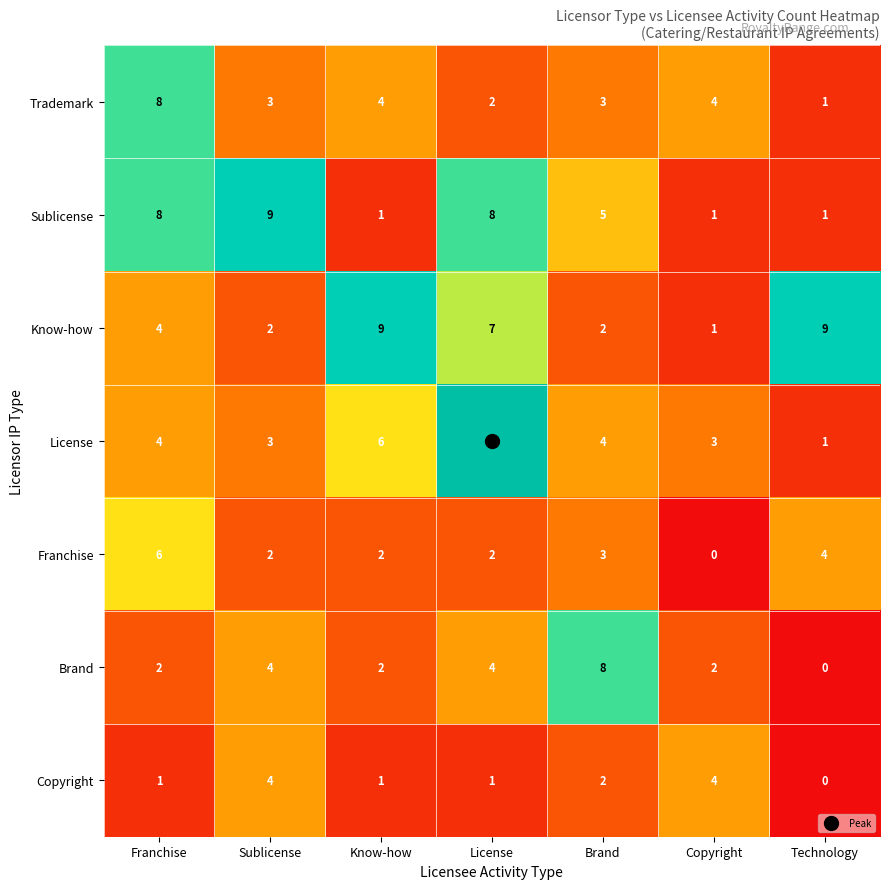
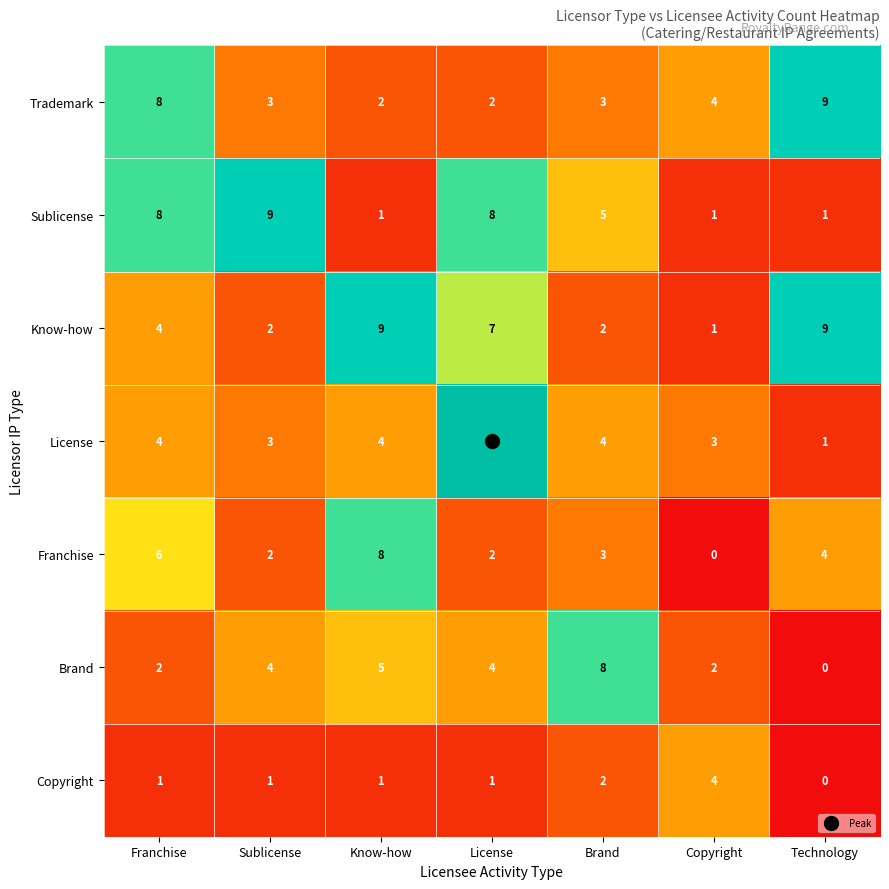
Trademark, Know-how: 4 -> 2
Trademark, Technology: 1 -> 9
License, Know-how: 6 -> 4
Franchise, Know-how: 2 -> 8
Brand, Know-how: 2 -> 5
Copyright, Sublicense: 4 -> 1
